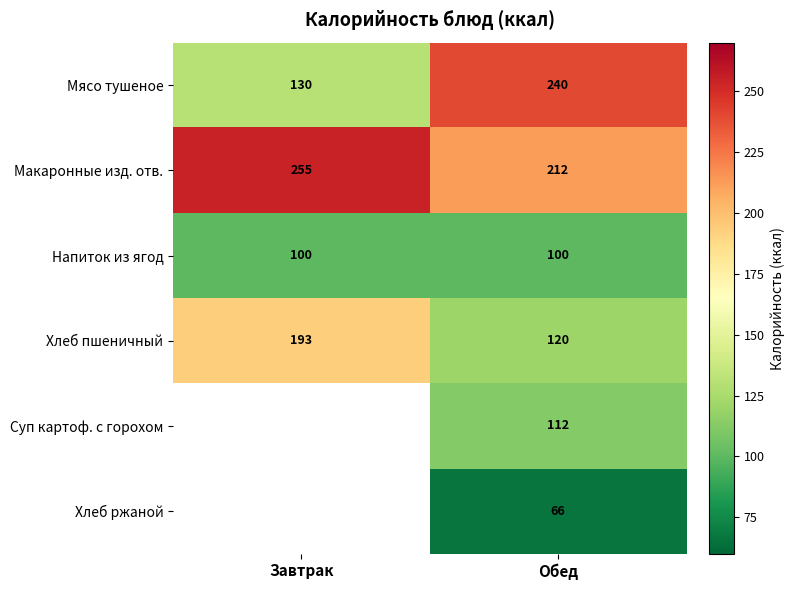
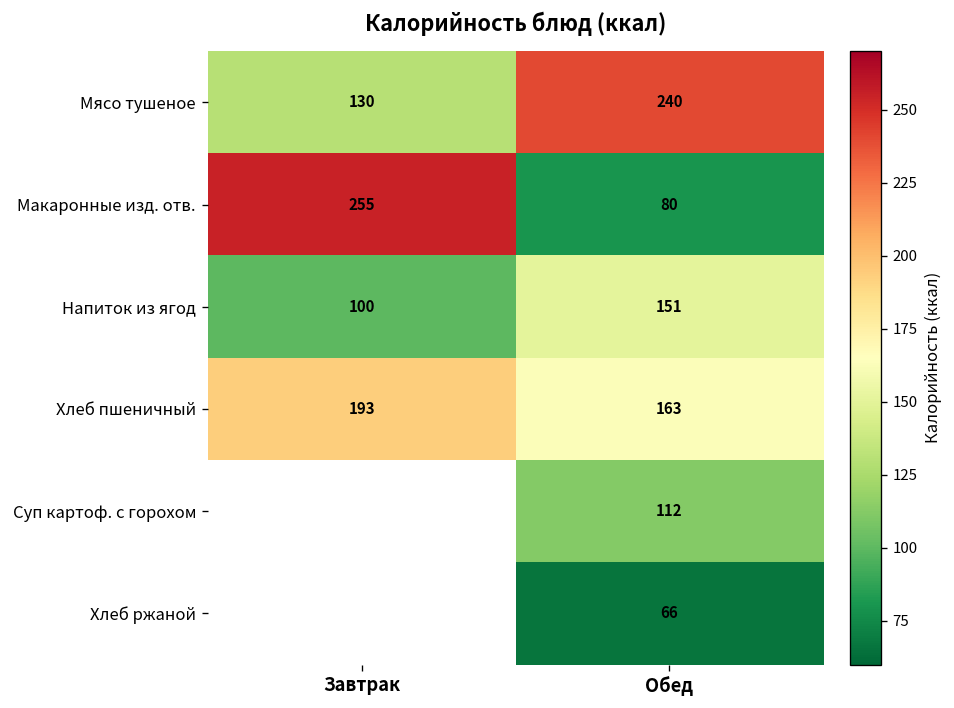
Макаронные изд. отв., Обед: 212 -> 80
Напиток из ягод, Обед: 100 -> 151
Хлеб пшеничный, Обед: 120 -> 163
